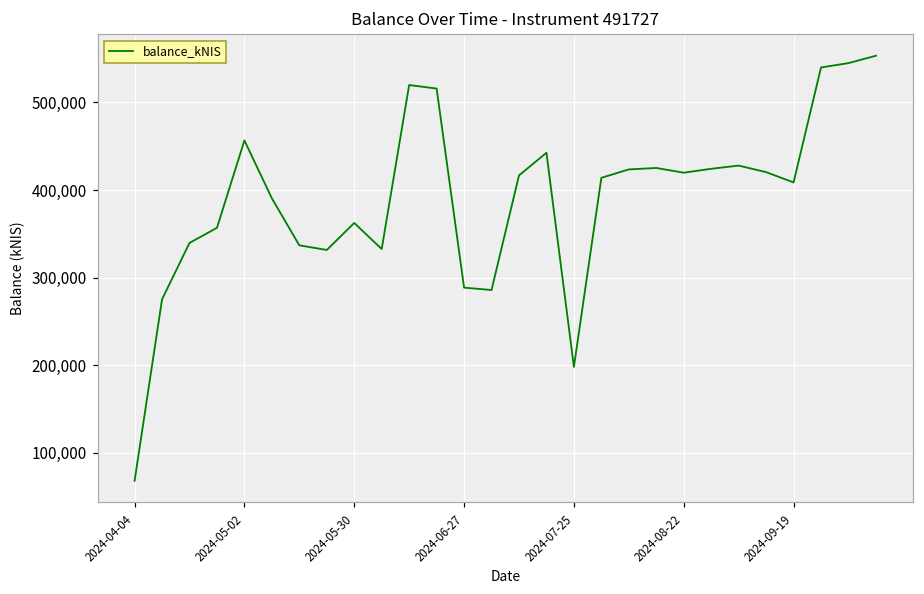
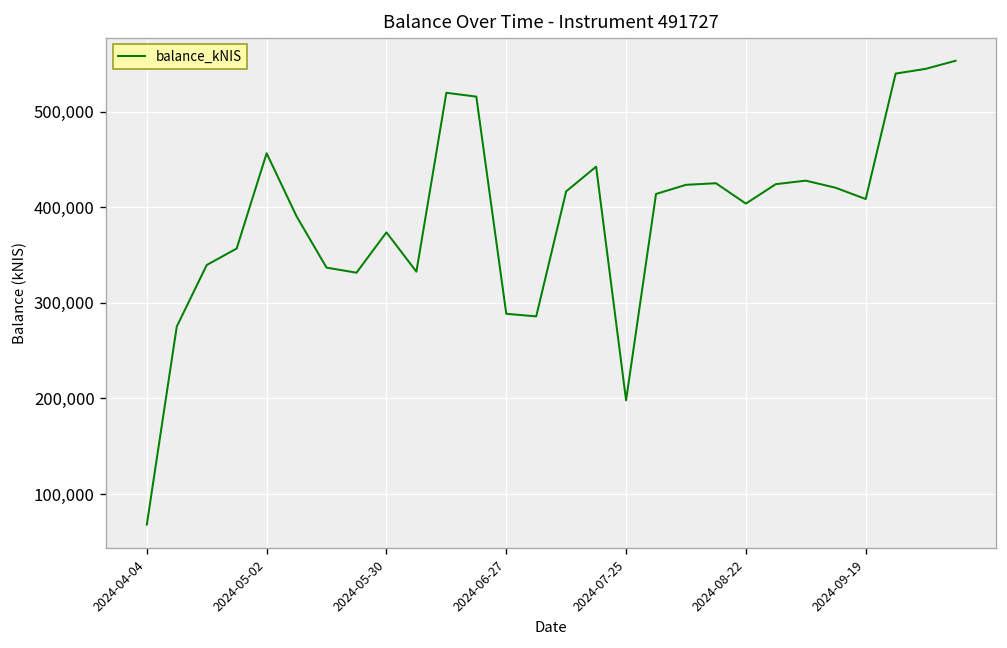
2024-05-30: 360,000 -> 370,000
2024-08-22: 420,000 -> 400,000
